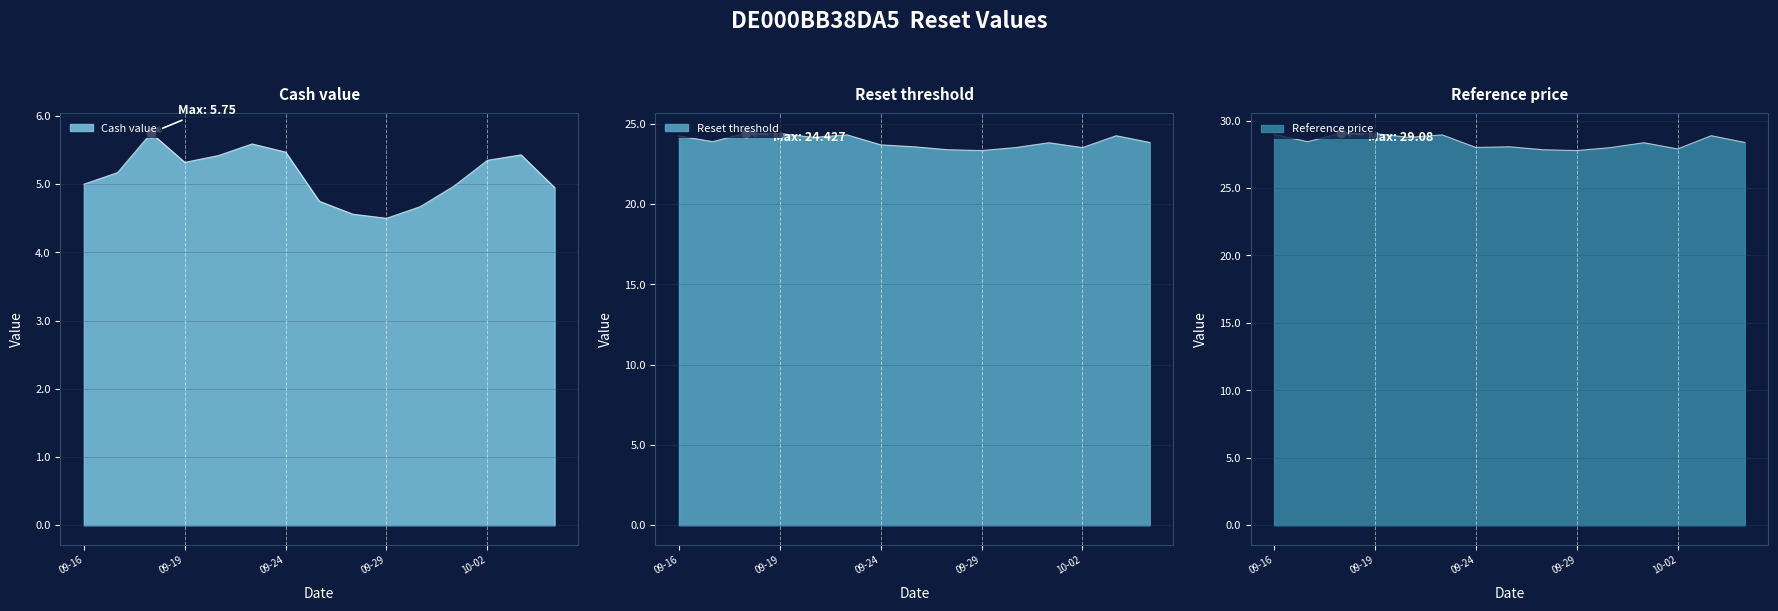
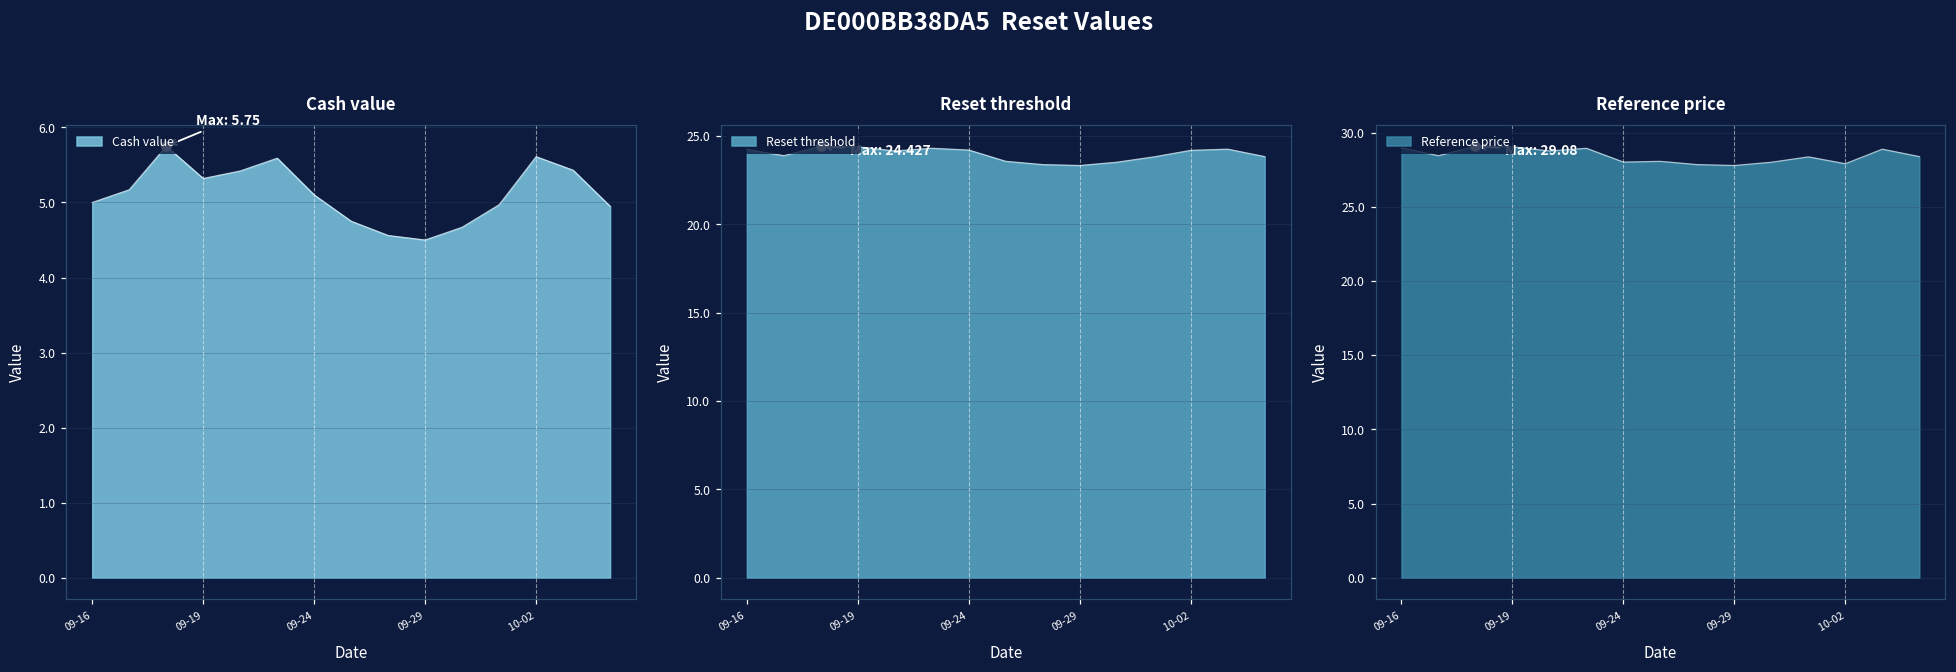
Cash value, Cash value, 09-24: 5.5 -> 5.1
Cash value, Cash value, 10-02: 5.4 -> 5.6
Reset threshold, Reset threshold, 09-24: 23.7 -> 24.2
Reset threshold, Reset threshold, 10-02: 23.5 -> 24.2
